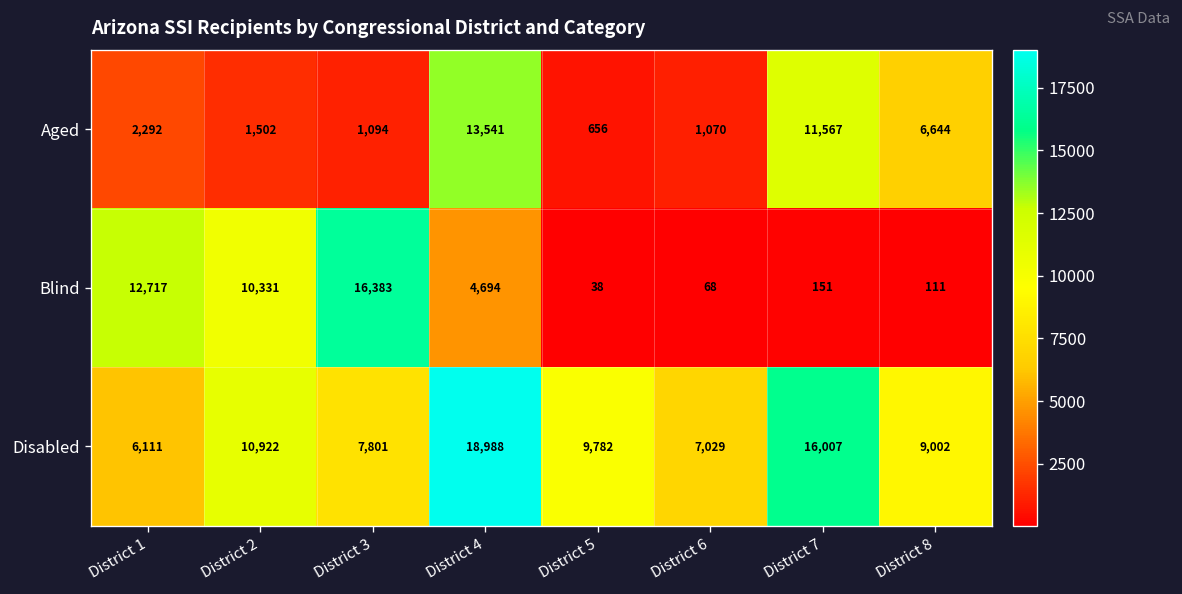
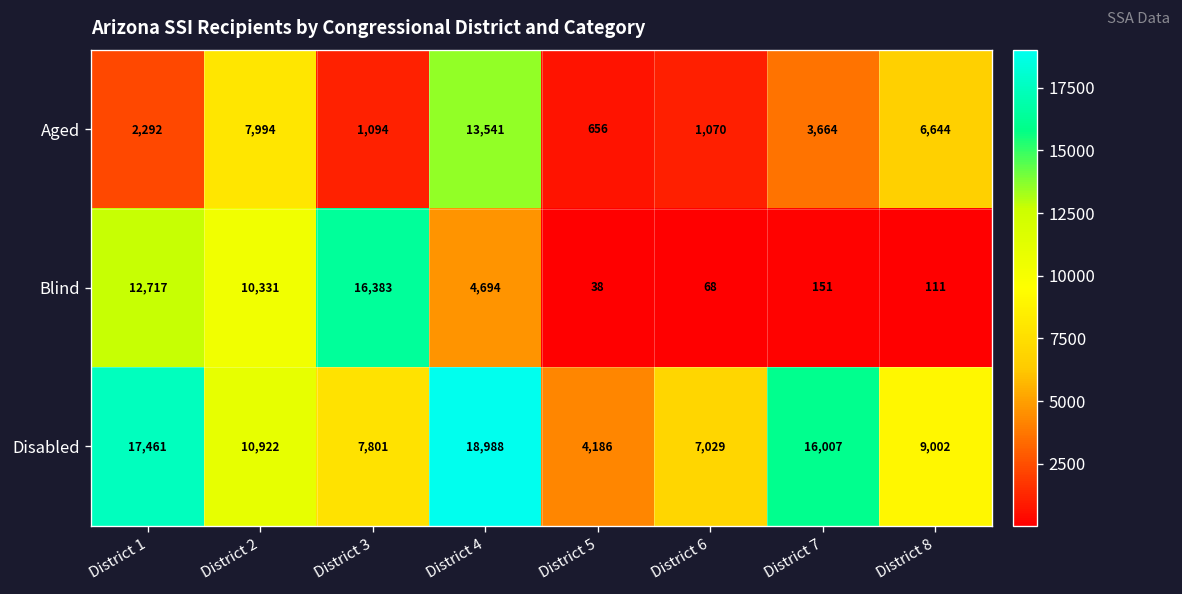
Aged, District 2: 1,502 -> 7,994
Aged, District 7: 11,567 -> 3,664
Disabled, District 1: 6,111 -> 17,461
Disabled, District 5: 9,782 -> 4,186
